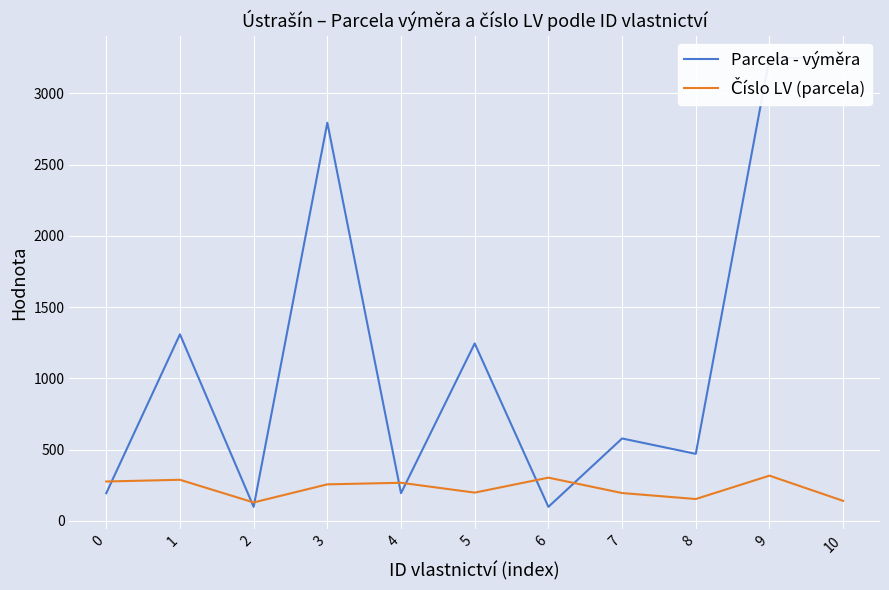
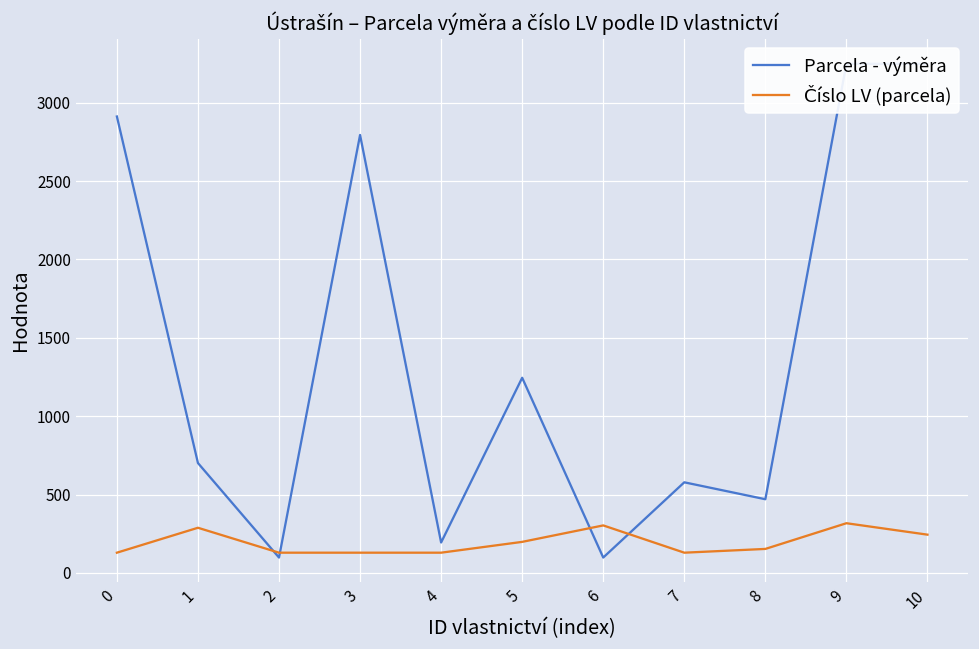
Parcela - výměra, 0: 190 -> 2910
Číslo LV (parcela), 0: 280 -> 130
Parcela - výměra, 1: 1310 -> 700
Číslo LV (parcela), 3: 260 -> 130
Číslo LV (parcela), 4: 270 -> 130
Číslo LV (parcela), 7: 200 -> 130
Číslo LV (parcela), 10: 140 -> 240
